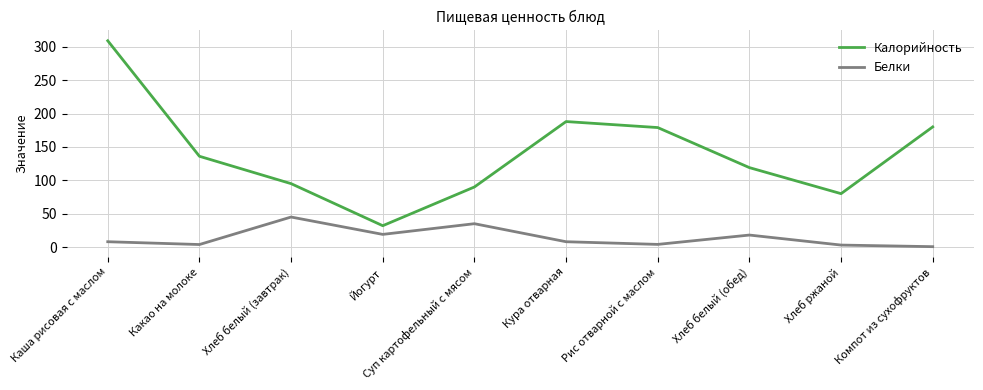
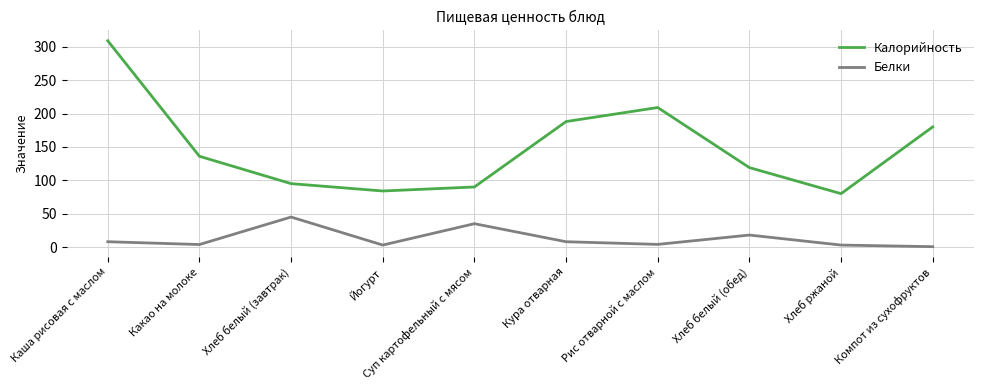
Калорийность, Йогурт: 30 -> 80
Белки, Йогурт: 20 -> 0
Калорийность, Рис отварной с маслом: 180 -> 210
